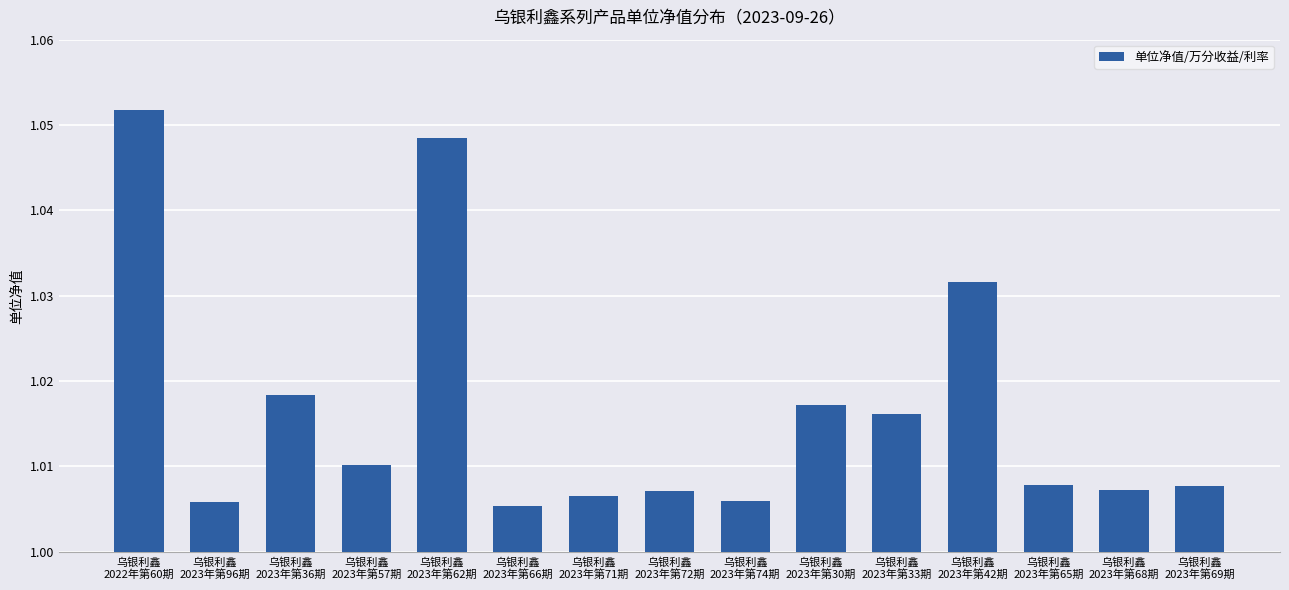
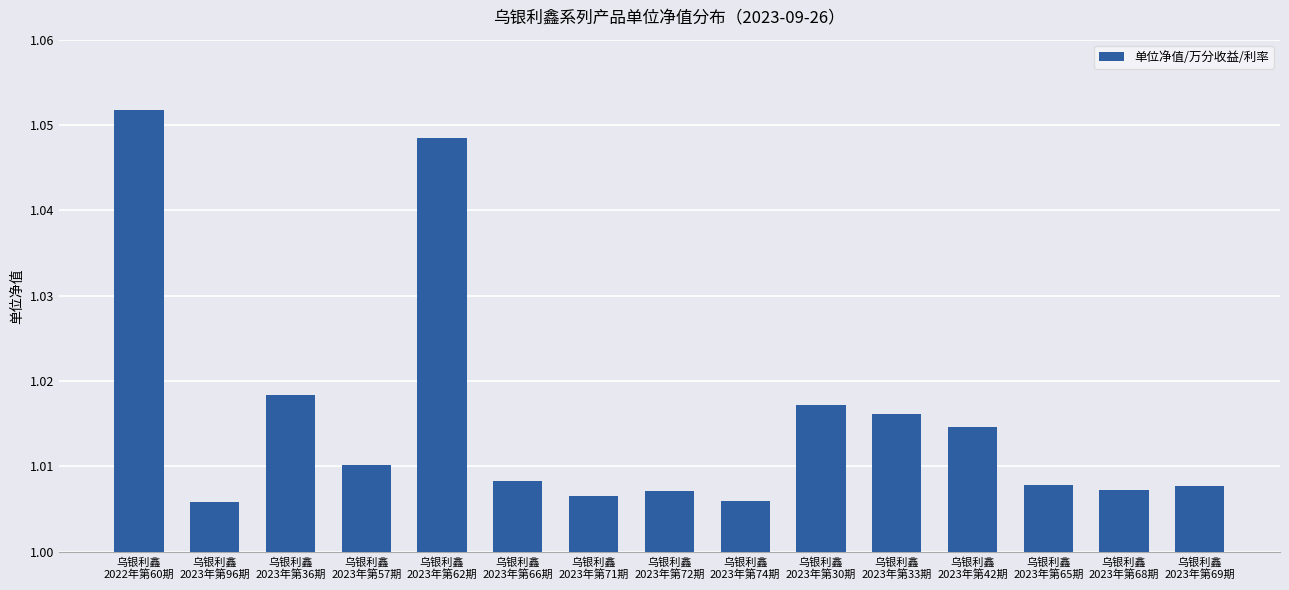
乌银利鑫 2023年第66期: 1.005 -> 1.008
乌银利鑫 2023年第42期: 1.032 -> 1.015
